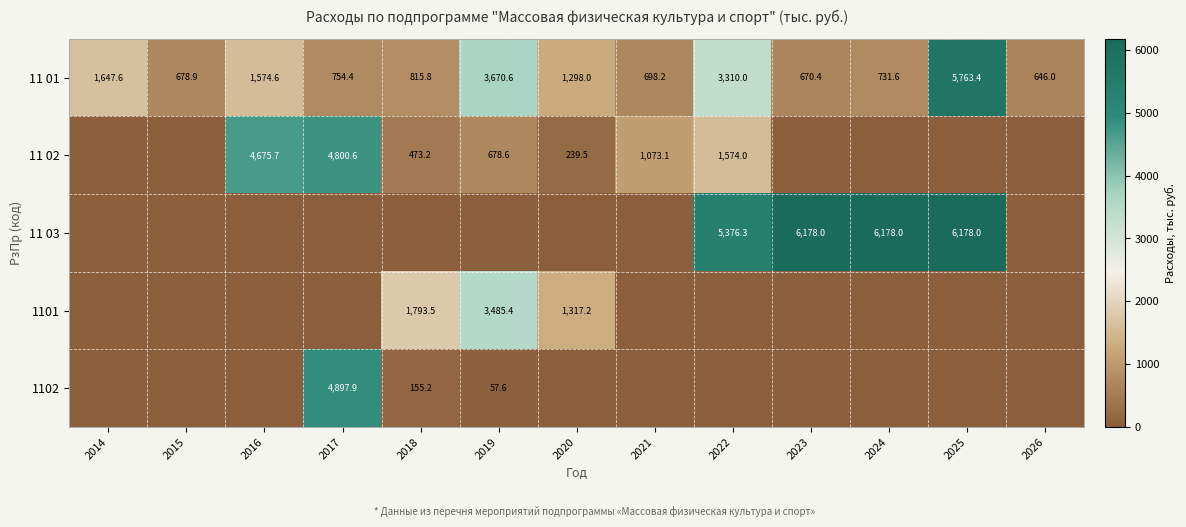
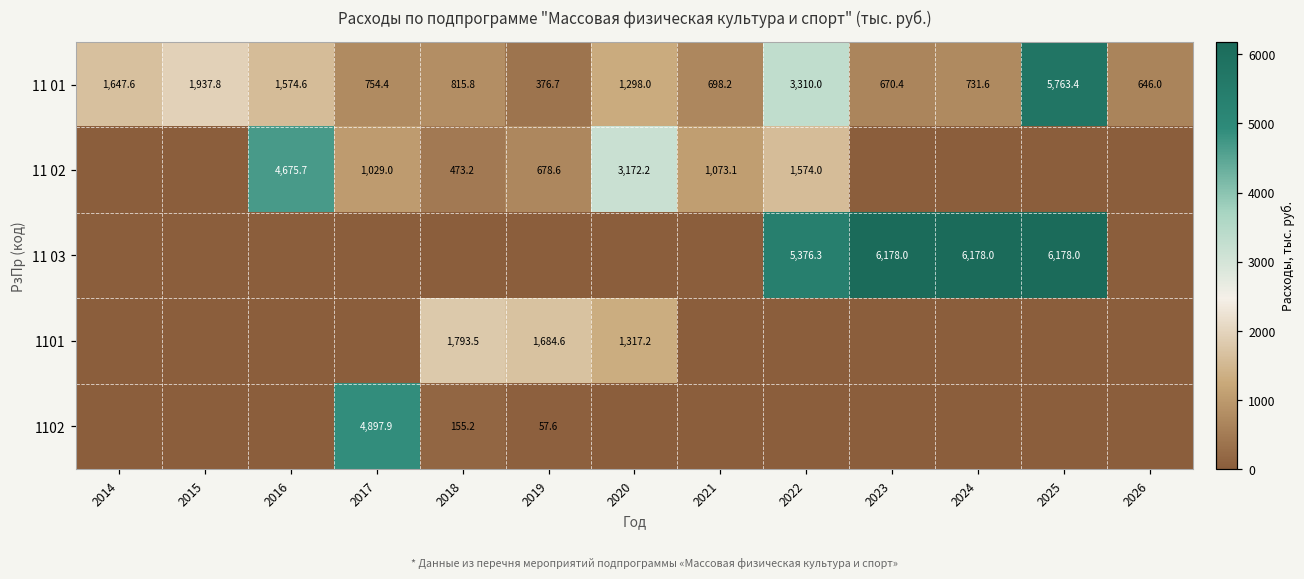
11 01, 2015: 678.9 -> 1,937.8
11 01, 2019: 3,670.6 -> 376.7
11 02, 2017: 4,800.6 -> 1,029.0
11 02, 2020: 239.5 -> 3,172.2
1101, 2019: 3,485.4 -> 1,684.6
